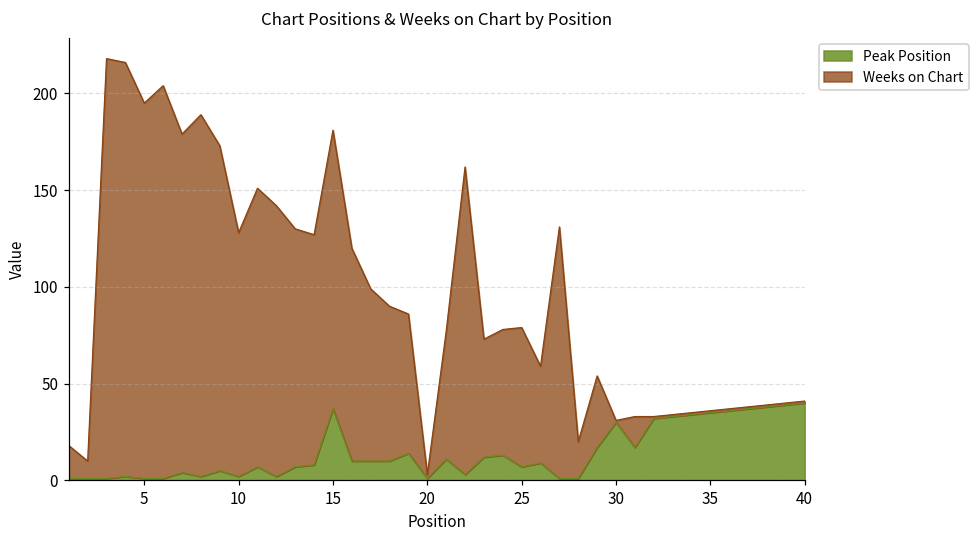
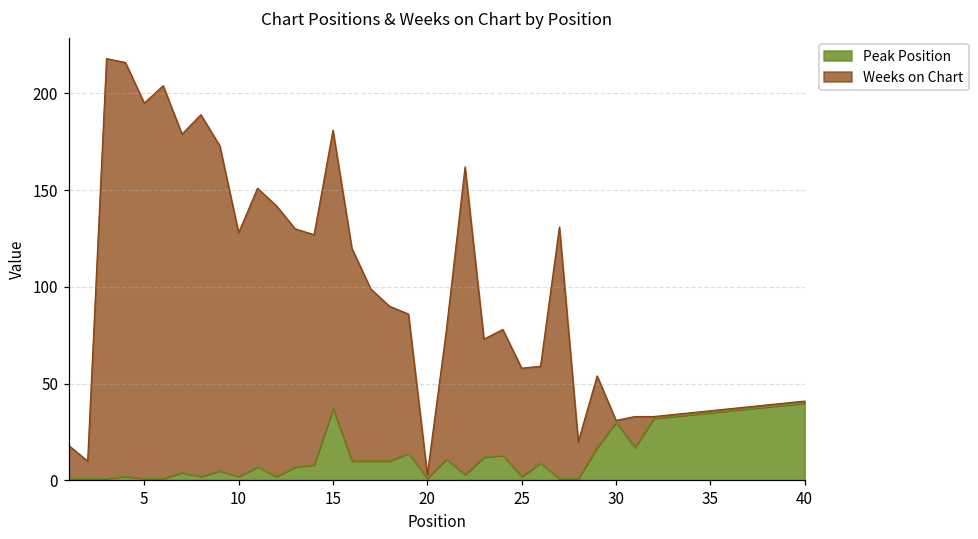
Peak Position, 25: 7 -> 2
Weeks on Chart, 25: 72 -> 56
